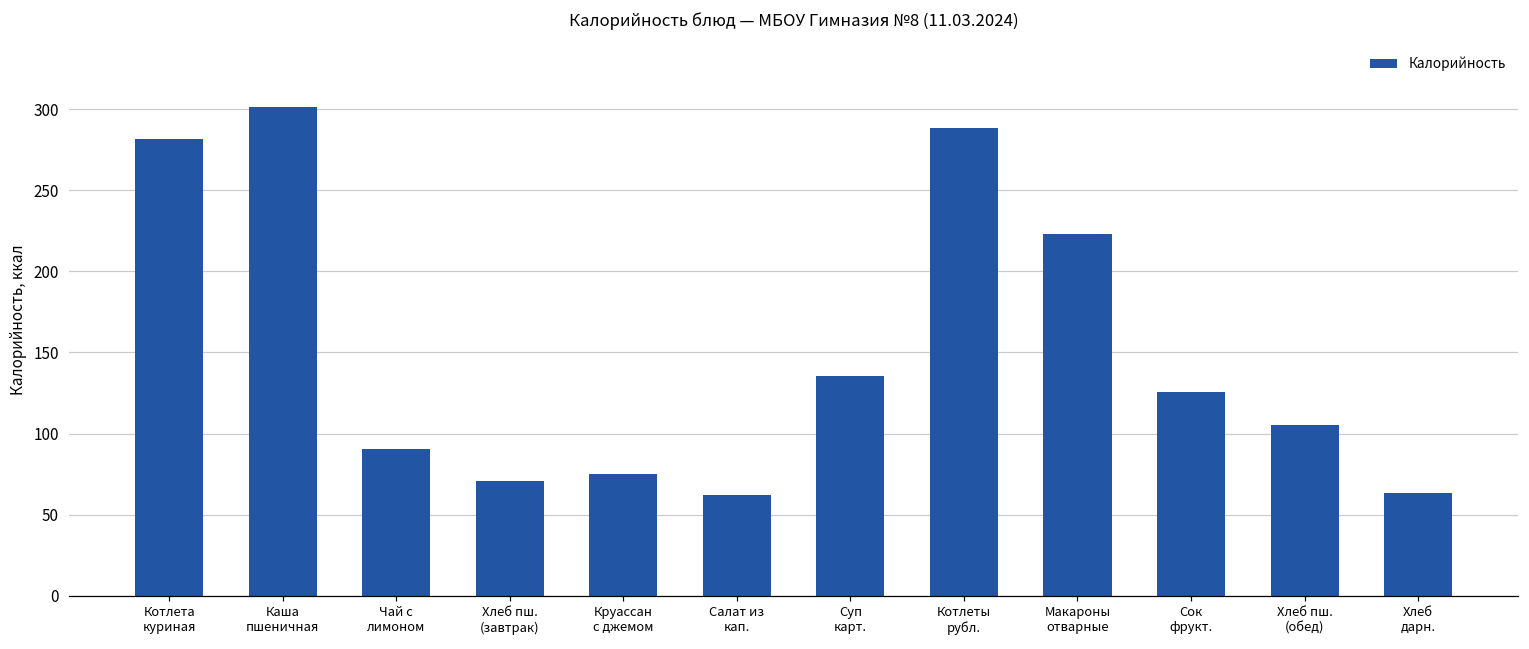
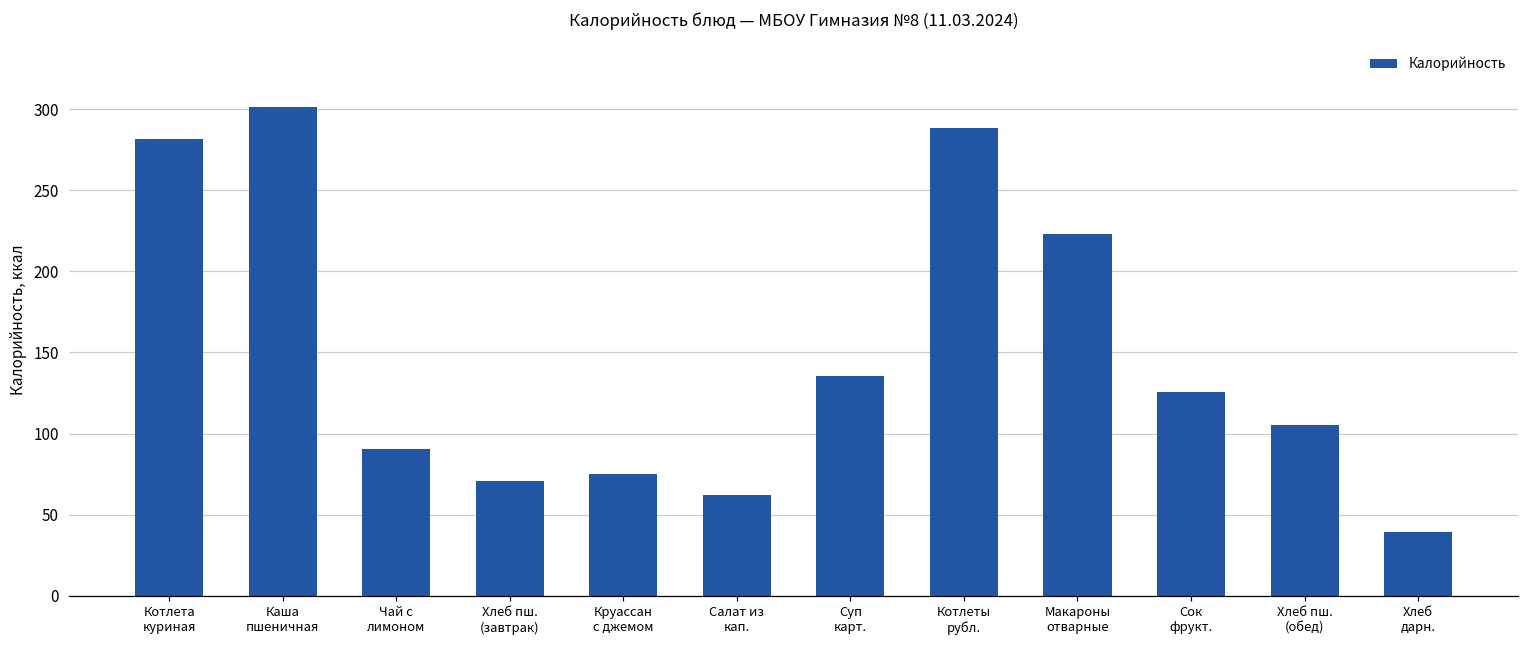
Хлеб дарн.: 64 -> 40
